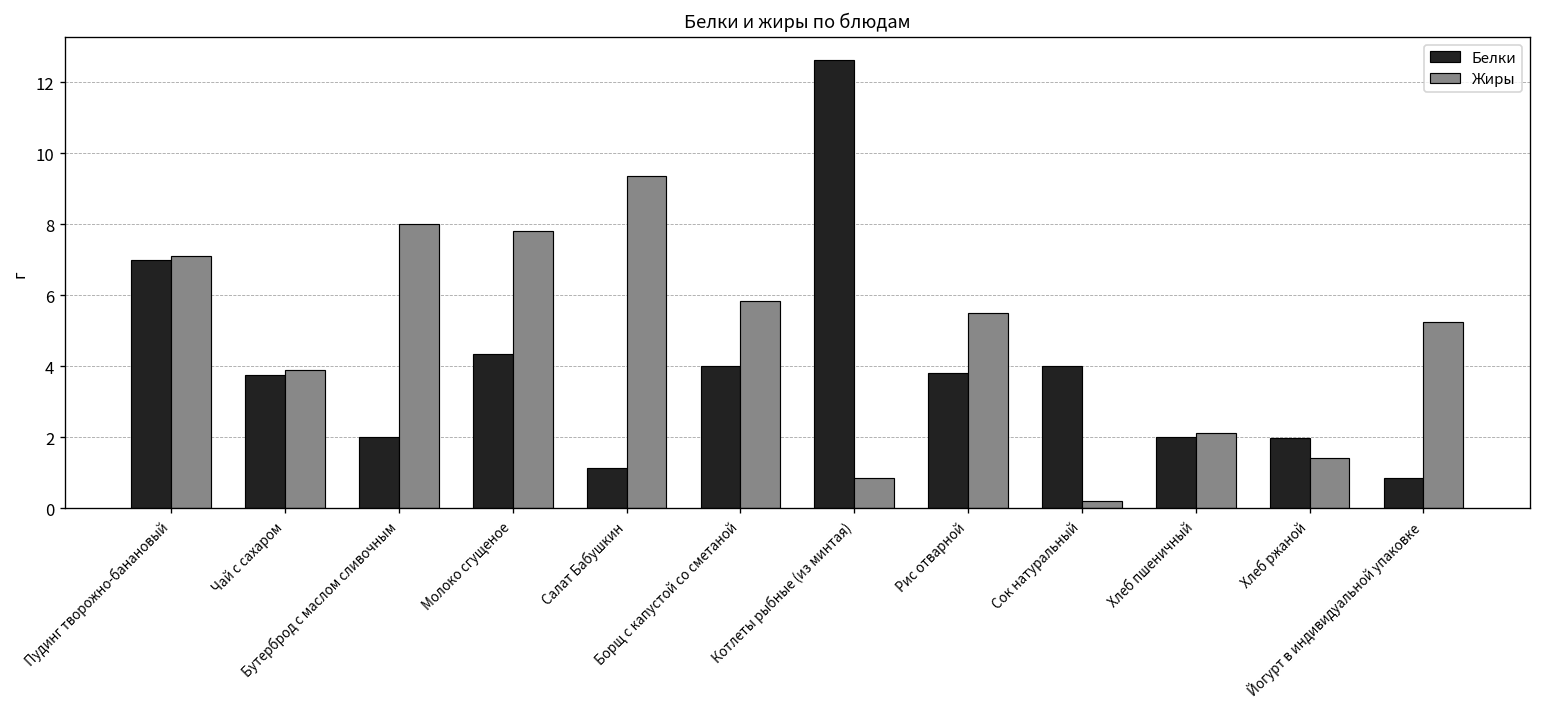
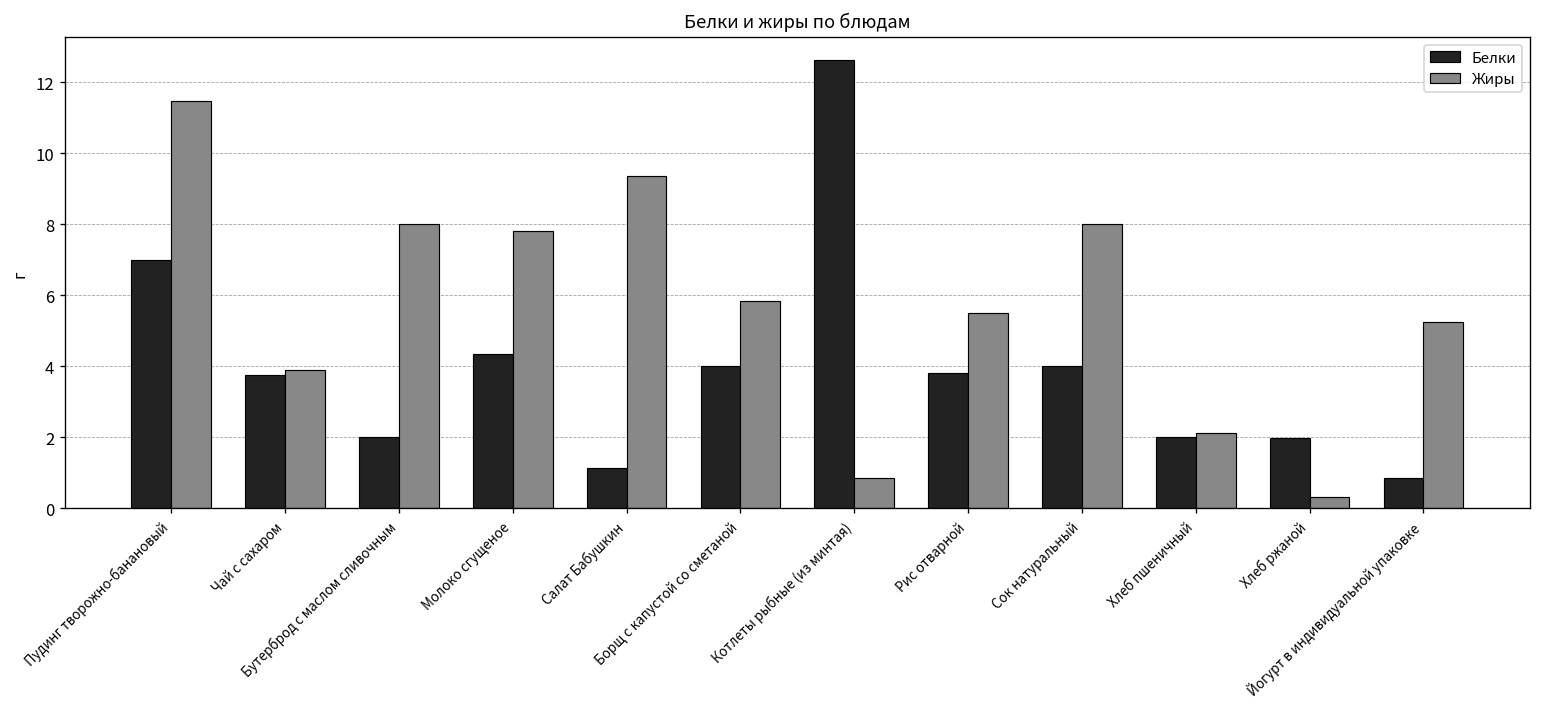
Жиры, Пудинг творожно-банановый: 7.1 -> 11.5
Жиры, Сок натуральный: 0.2 -> 8.0
Жиры, Хлеб ржаной: 1.4 -> 0.3
